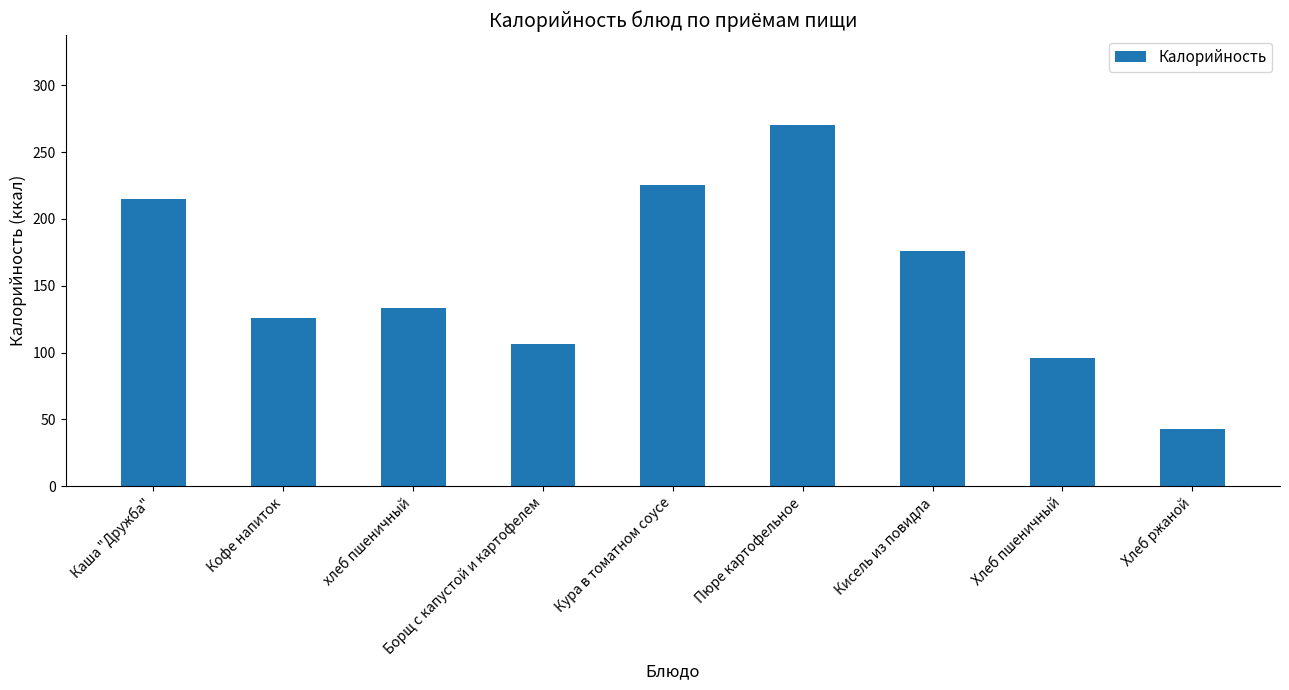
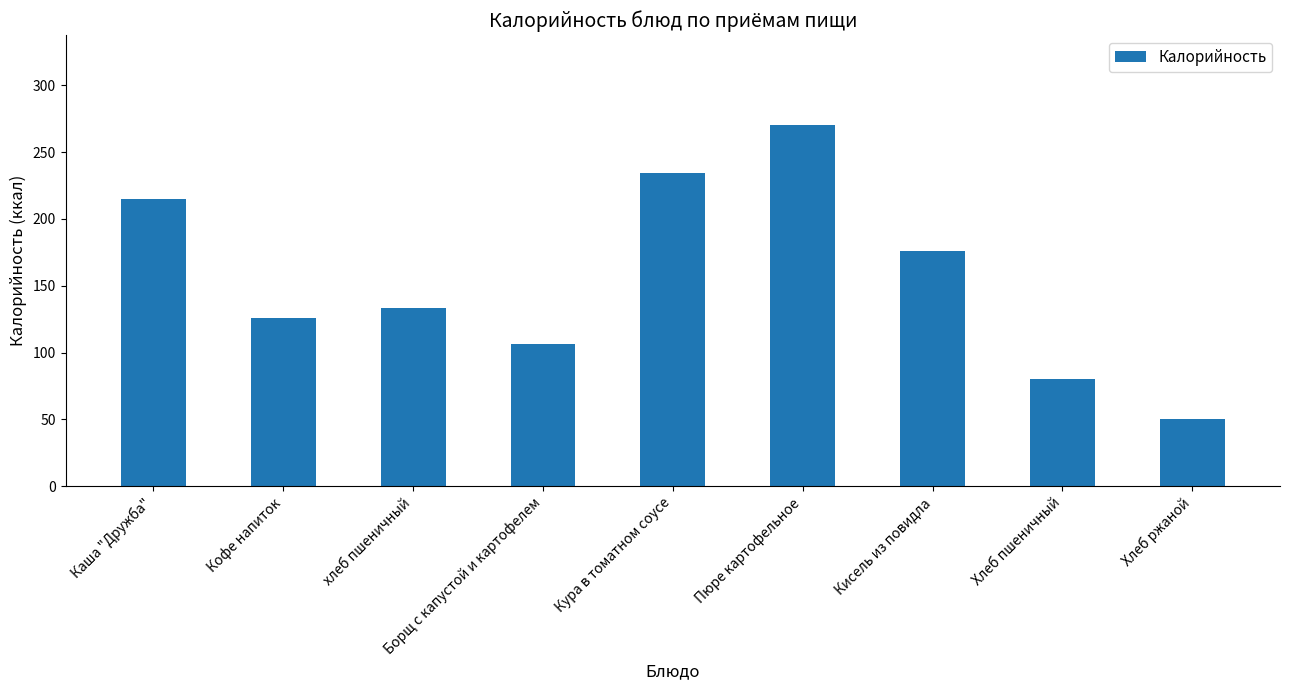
Кура в томатном соусе: 225 -> 234
Хлеб пшеничный: 96 -> 80
Хлеб ржаной: 43 -> 51
